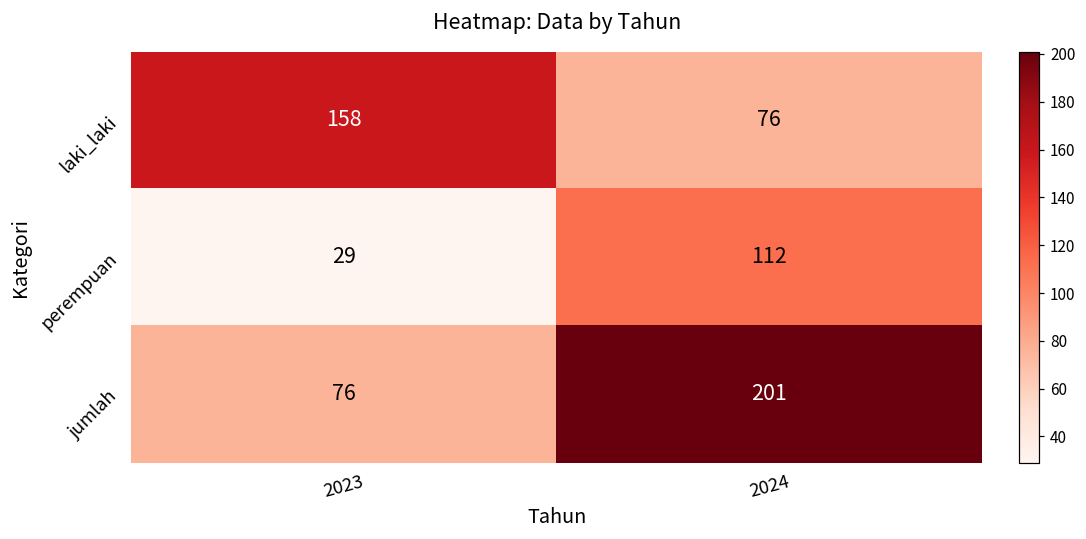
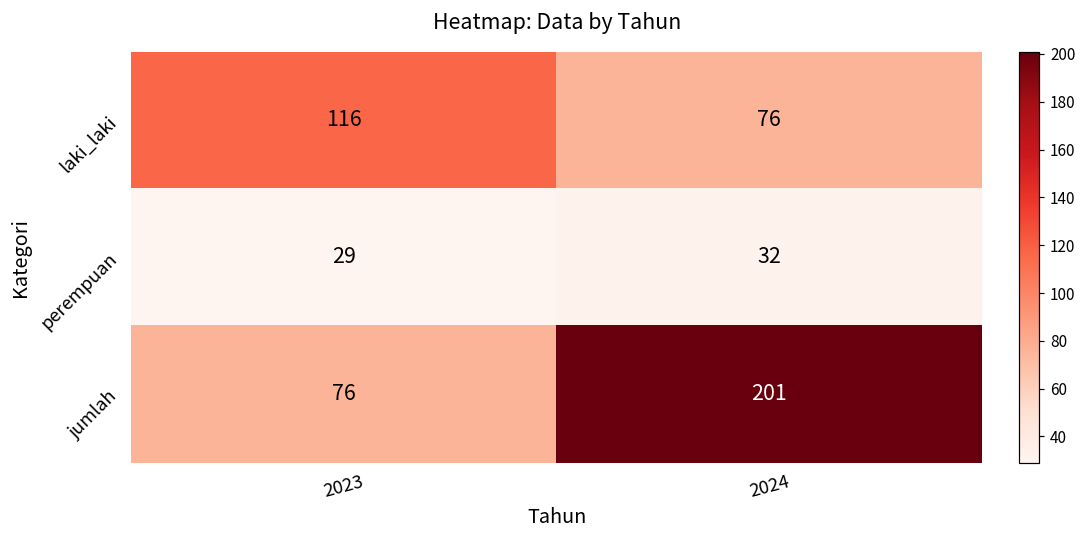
laki_laki, 2023: 158 -> 116
perempuan, 2024: 112 -> 32
